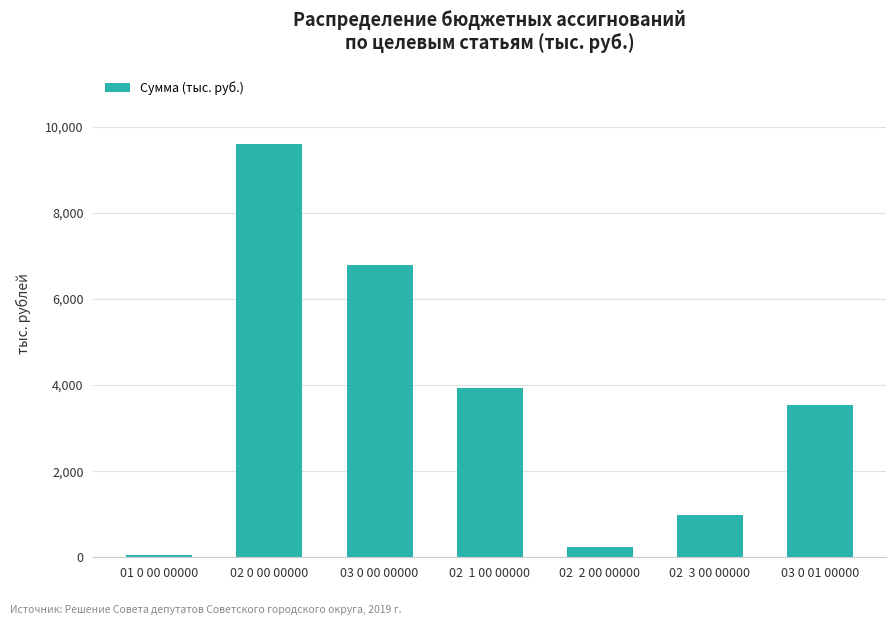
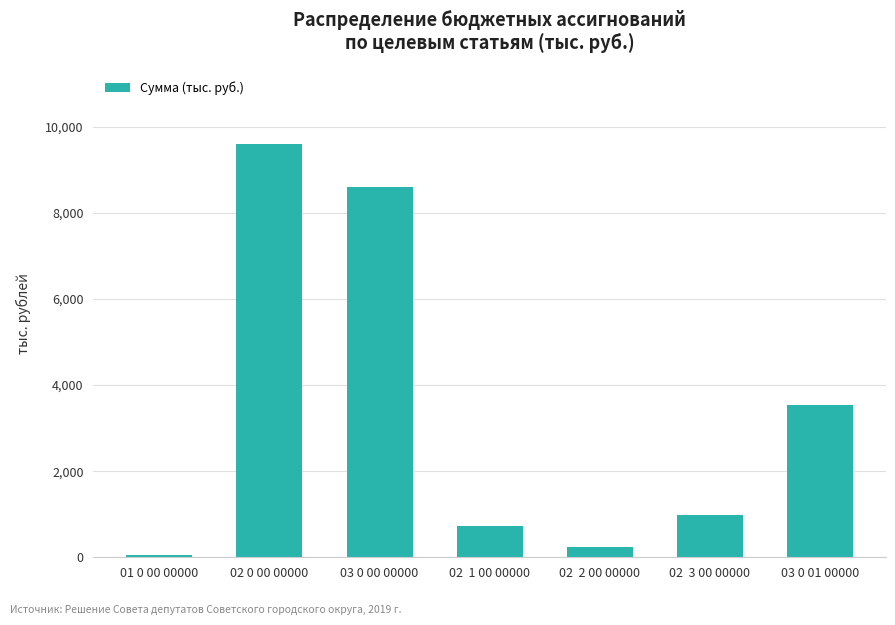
03 0 00 00000: 6,800 -> 8,600
02 1 00 00000: 3,900 -> 700
